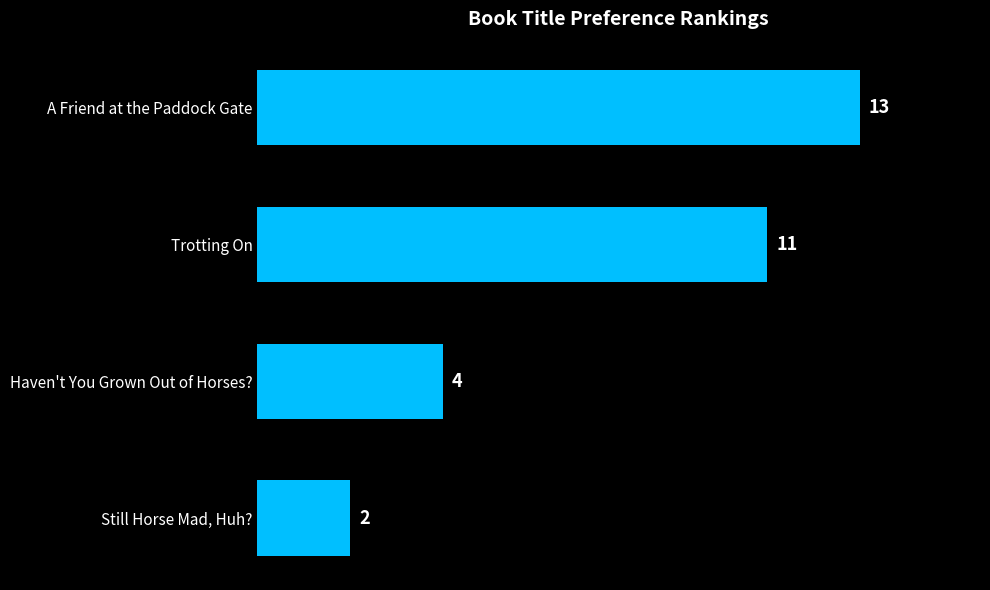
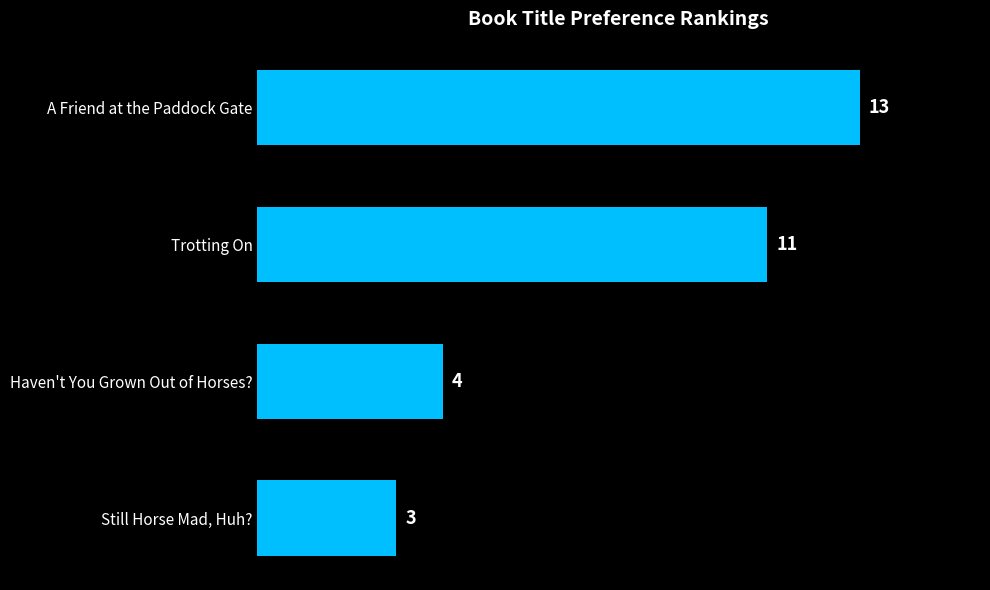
Still Horse Mad, Huh?: 2 -> 3
